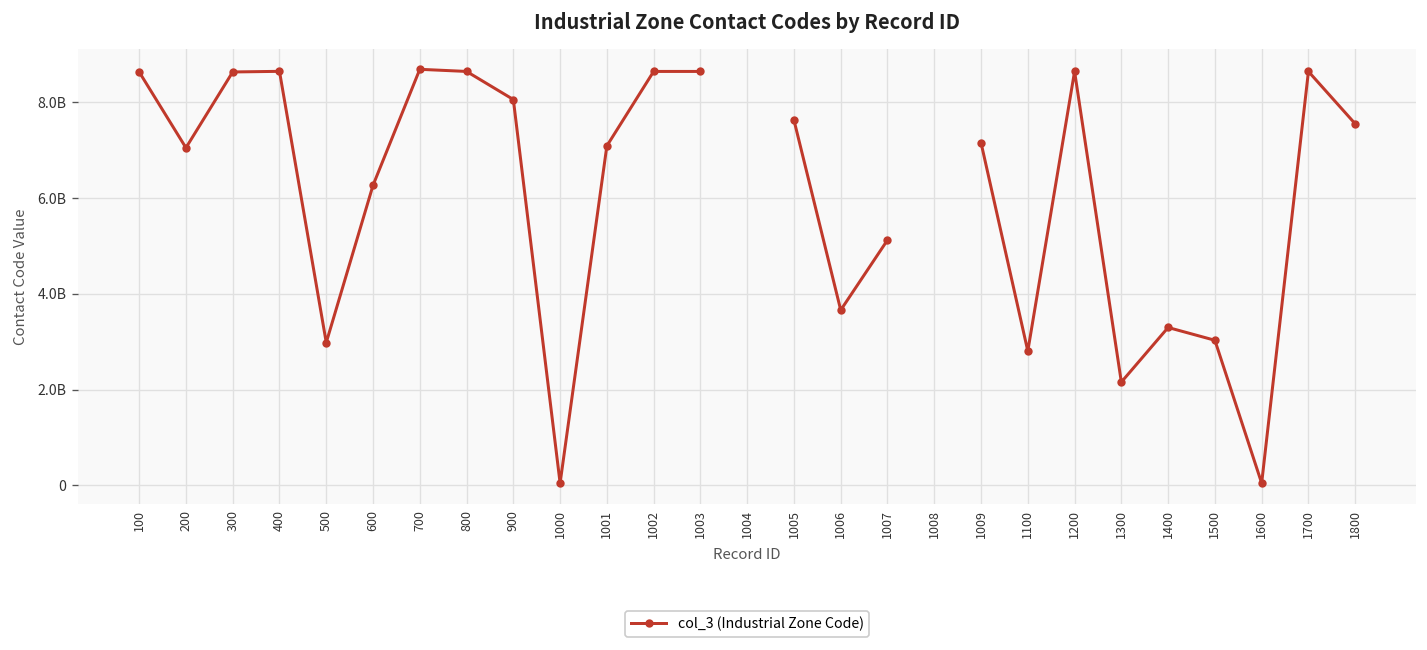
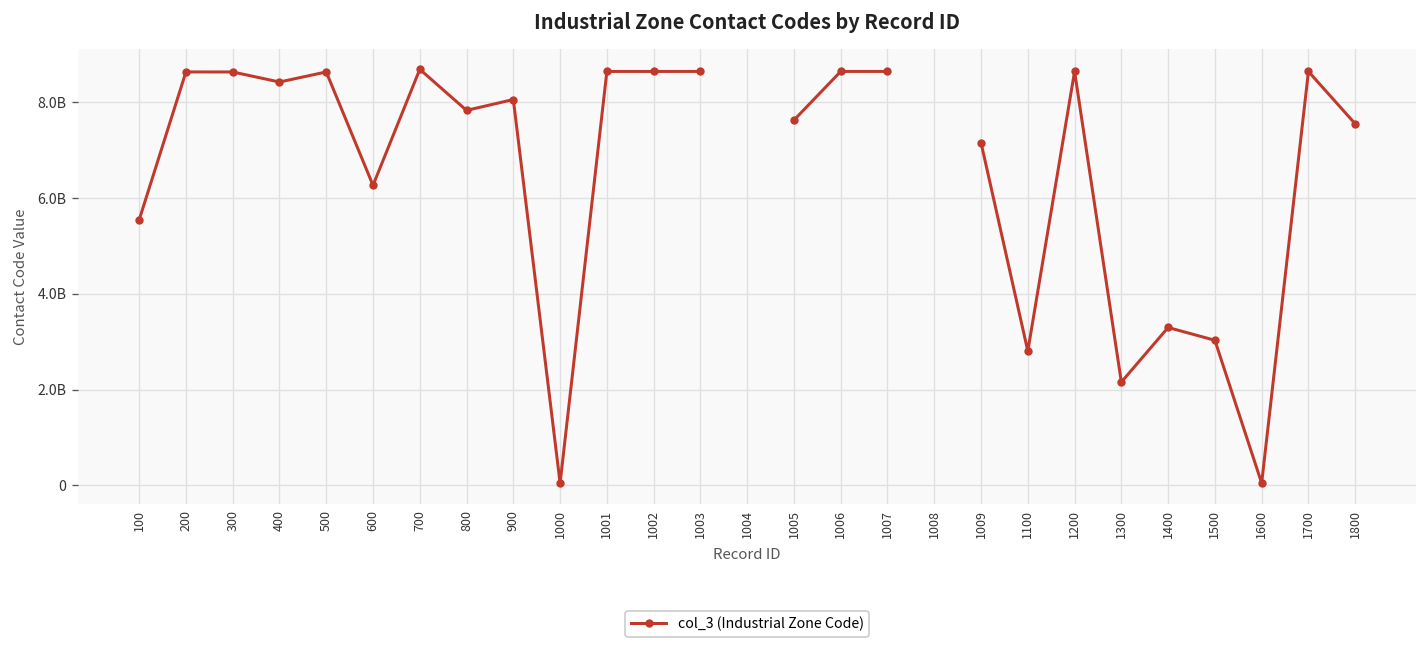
100: 8600000000 -> 5500000000
200: 7000000000 -> 8600000000
400: 8600000000 -> 8400000000
500: 3000000000 -> 8600000000
800: 8600000000 -> 7800000000
1001: 7100000000 -> 8600000000
1006: 3700000000 -> 8600000000
1007: 5100000000 -> 8600000000
